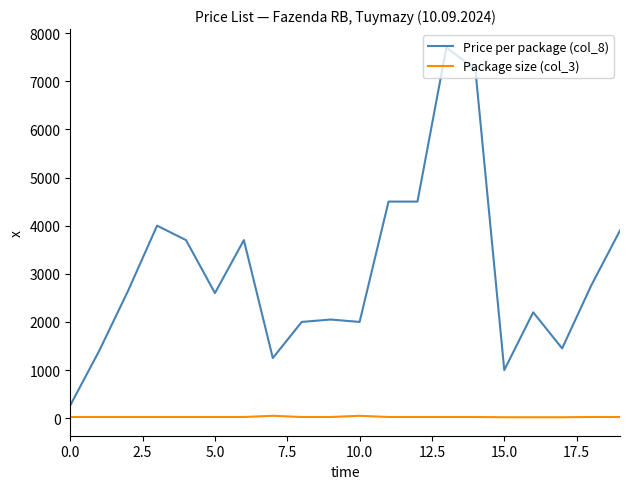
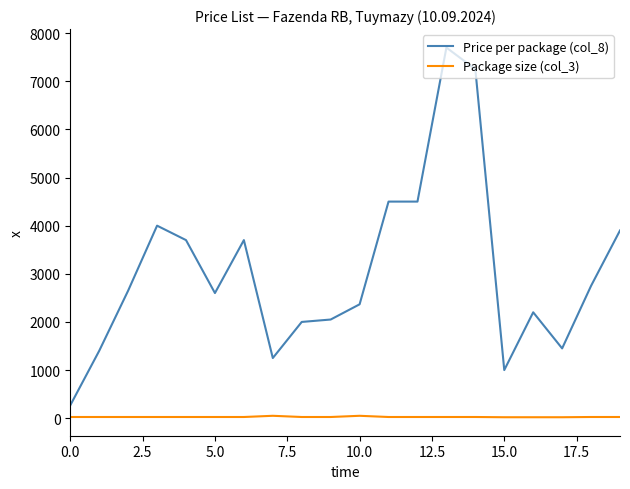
Price per package (col_8), 10.0: 2000 -> 2400
